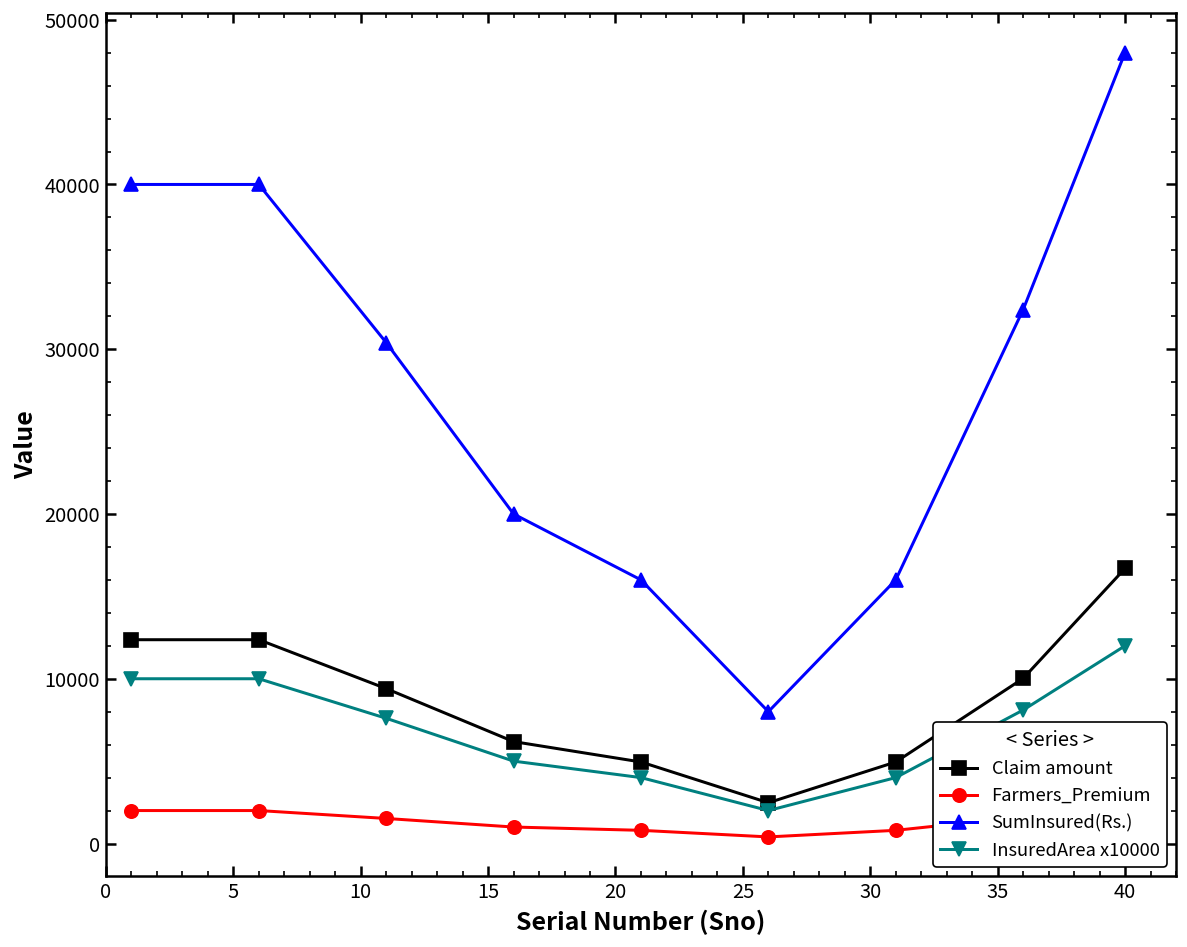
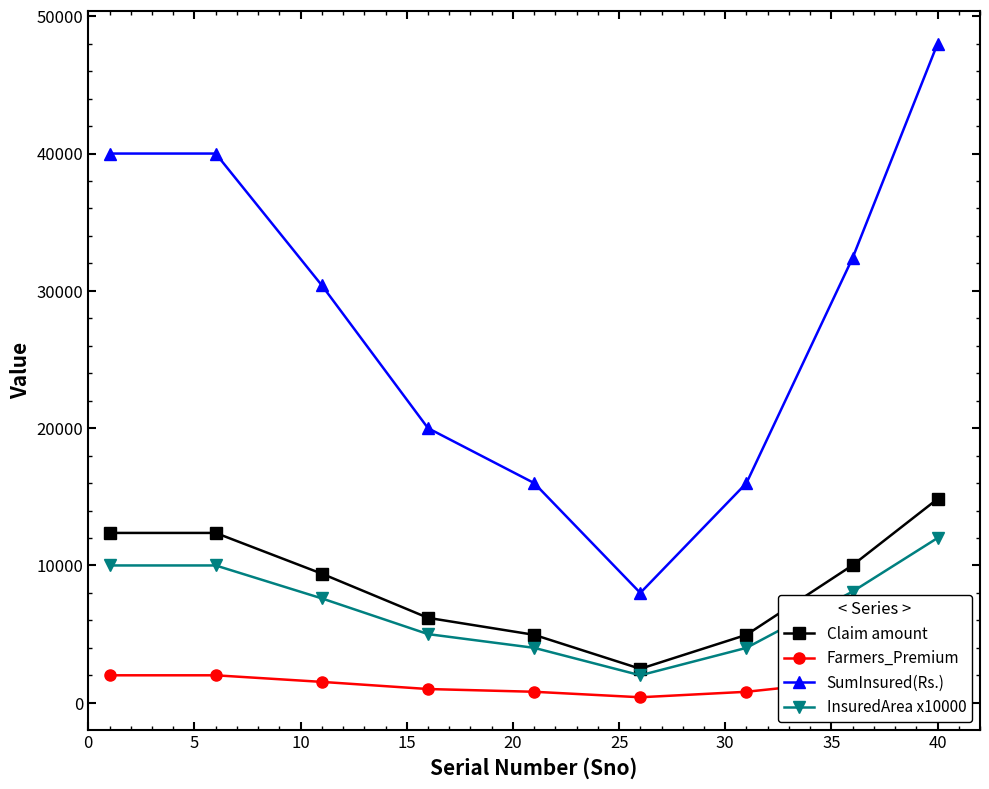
Claim amount, 40: 16700 -> 14800
